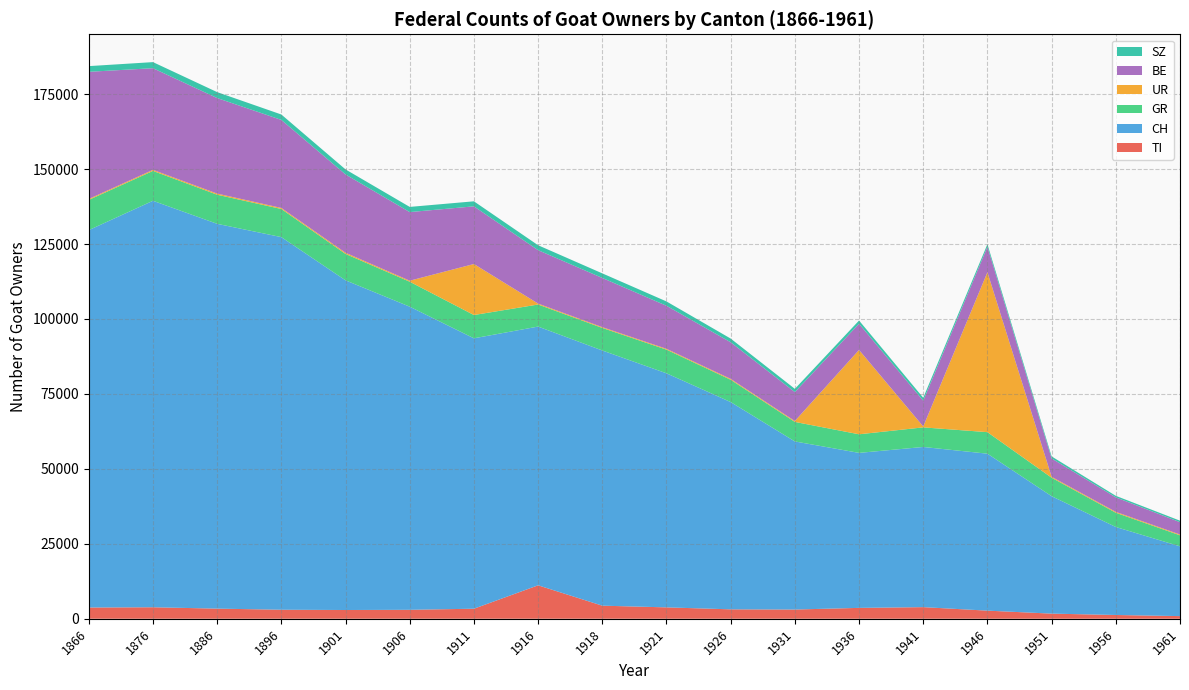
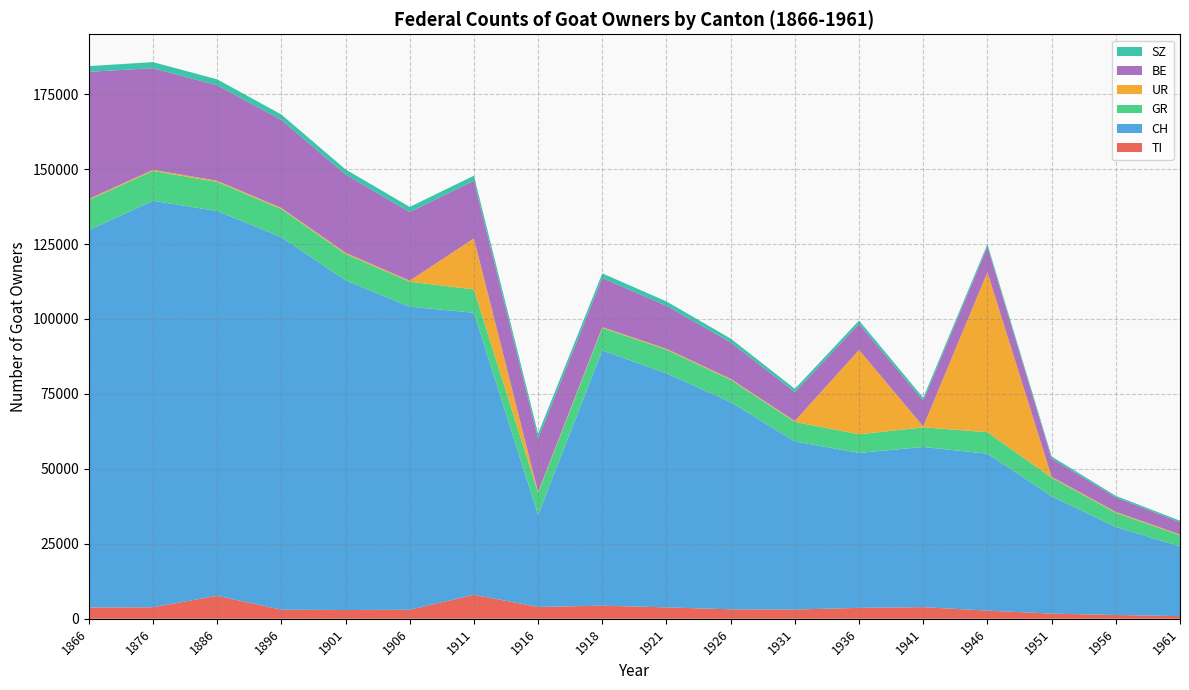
TI, 1886: 3000 -> 8000
TI, 1911: 3000 -> 8000
CH, 1911: 90000 -> 94000
TI, 1916: 11000 -> 4000
CH, 1916: 86000 -> 31000
